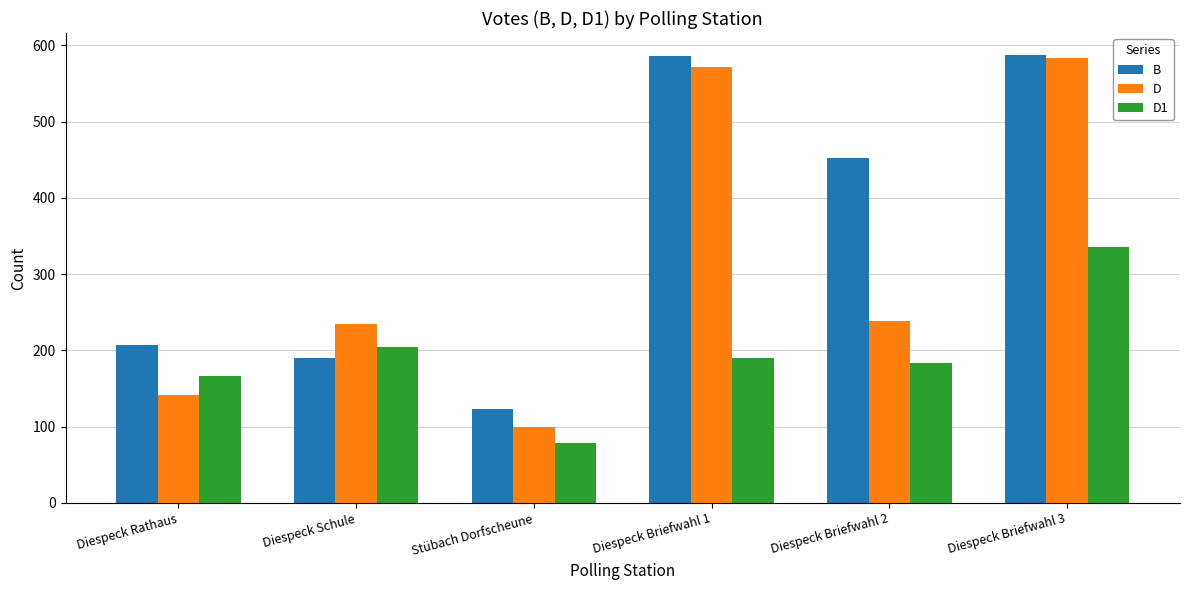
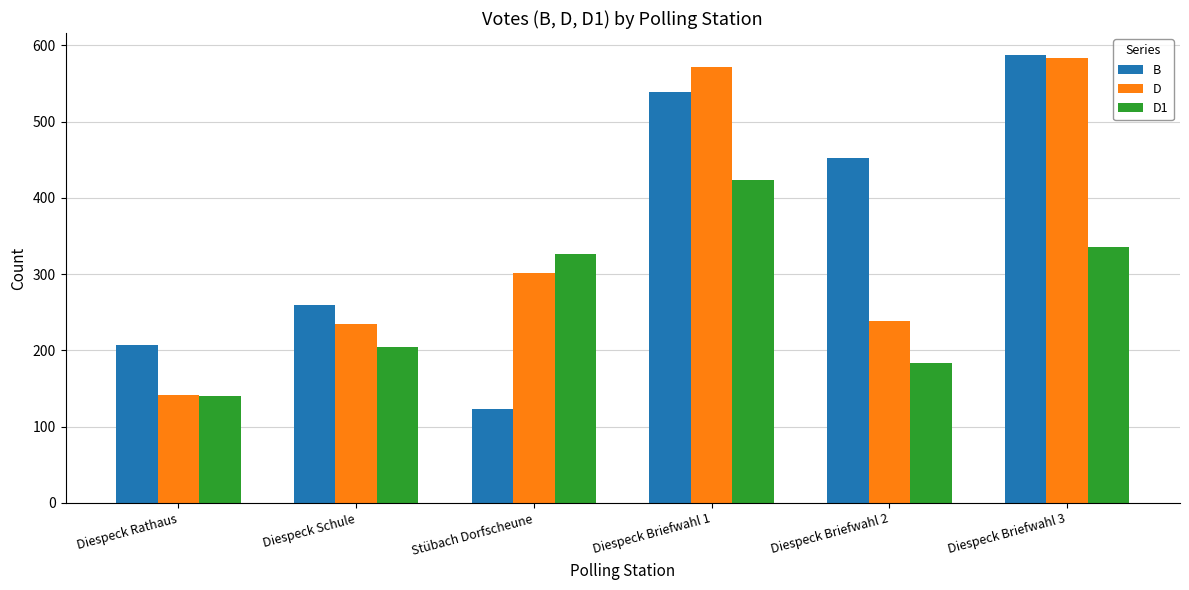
D1, Diespeck Rathaus: 170 -> 140
B, Diespeck Schule: 190 -> 260
D, Stübach Dorfscheune: 100 -> 300
D1, Stübach Dorfscheune: 80 -> 330
B, Diespeck Briefwahl 1: 590 -> 540
D1, Diespeck Briefwahl 1: 190 -> 420
